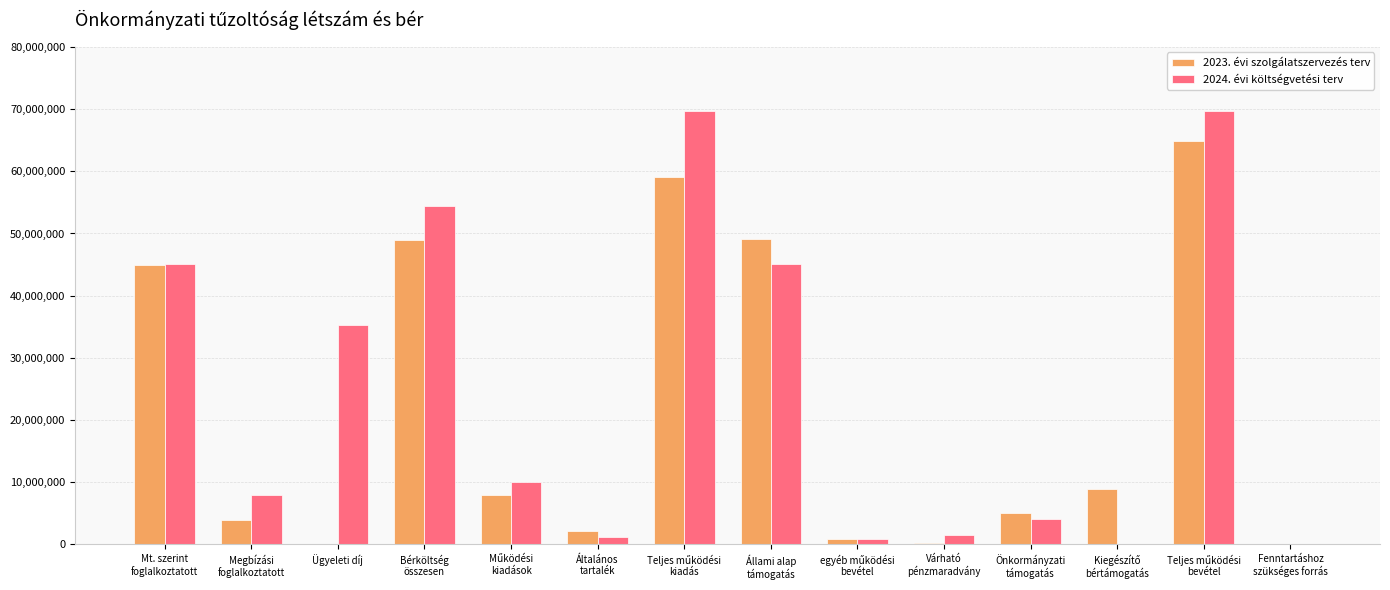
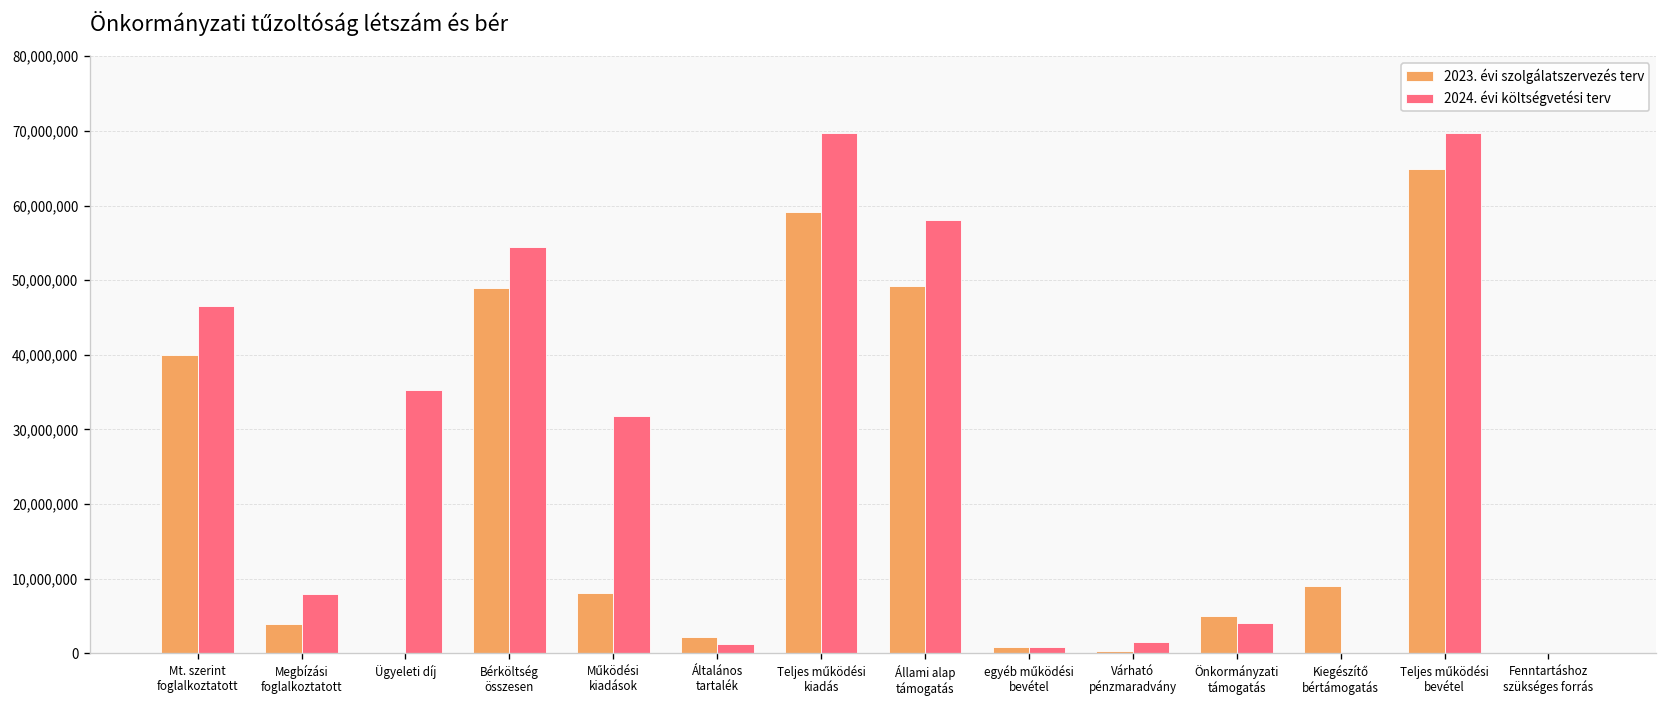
2023. évi szolgálatszervezés terv, Mt. szerint foglalkoztatott: 45,000,000 -> 40,000,000
2024. évi költségvetési terv, Mt. szerint foglalkoztatott: 45,000,000 -> 47,000,000
2024. évi költségvetési terv, Működési kiadások: 10,000,000 -> 32,000,000
2024. évi költségvetési terv, Állami alap támogatás: 45,000,000 -> 58,000,000
